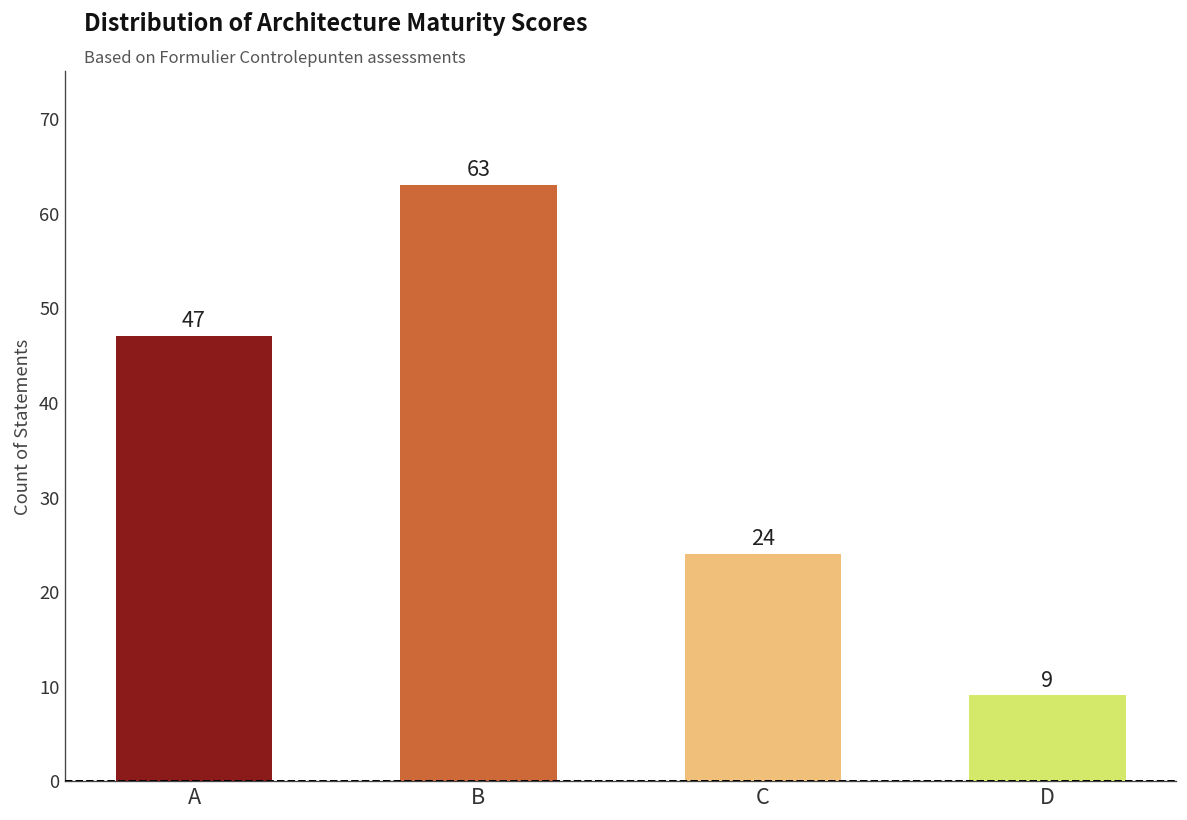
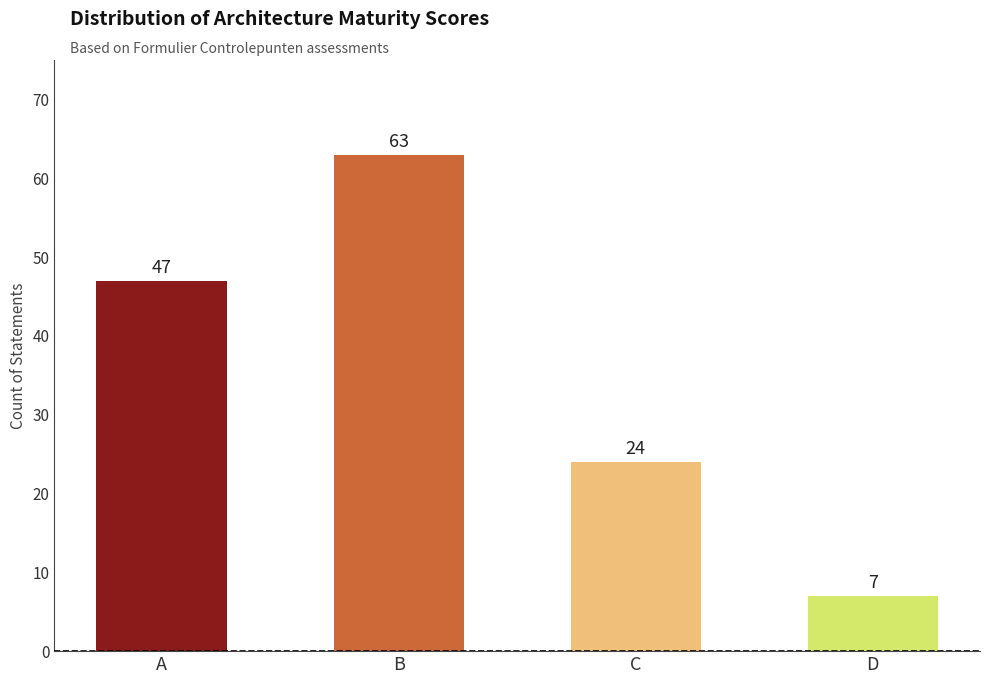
D: 9 -> 7
